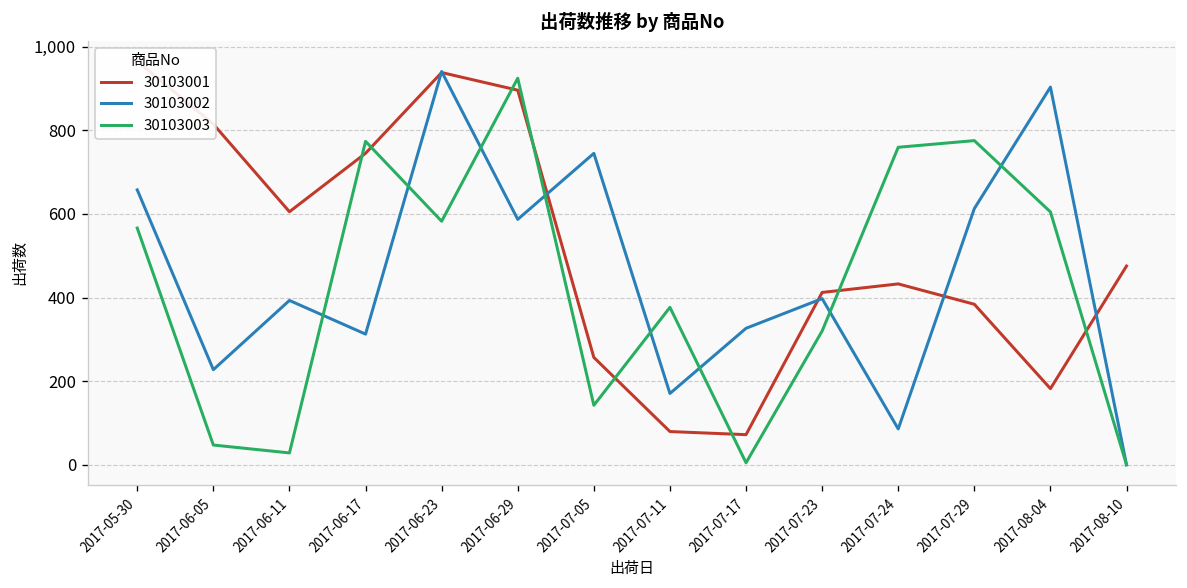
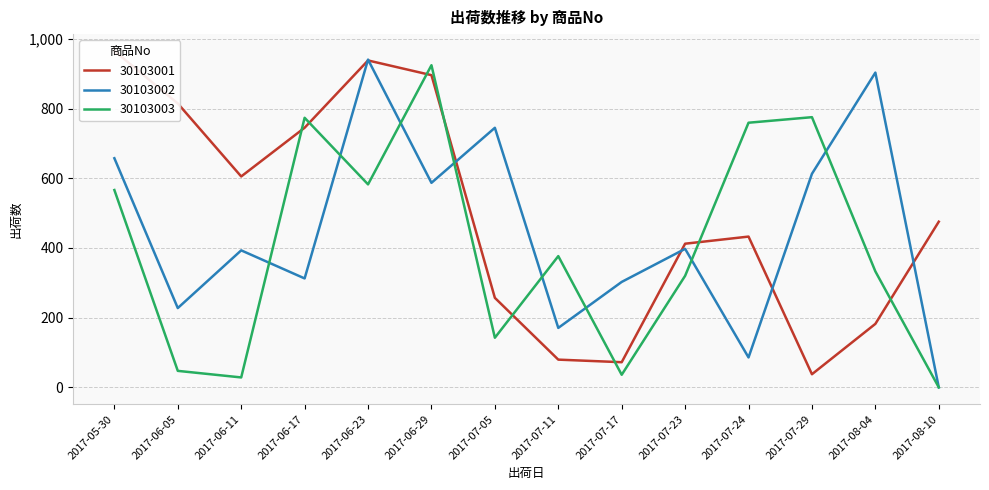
30103002, 2017-07-17: 330 -> 300
30103003, 2017-07-17: 0 -> 40
30103001, 2017-07-29: 380 -> 40
30103003, 2017-08-04: 600 -> 330
